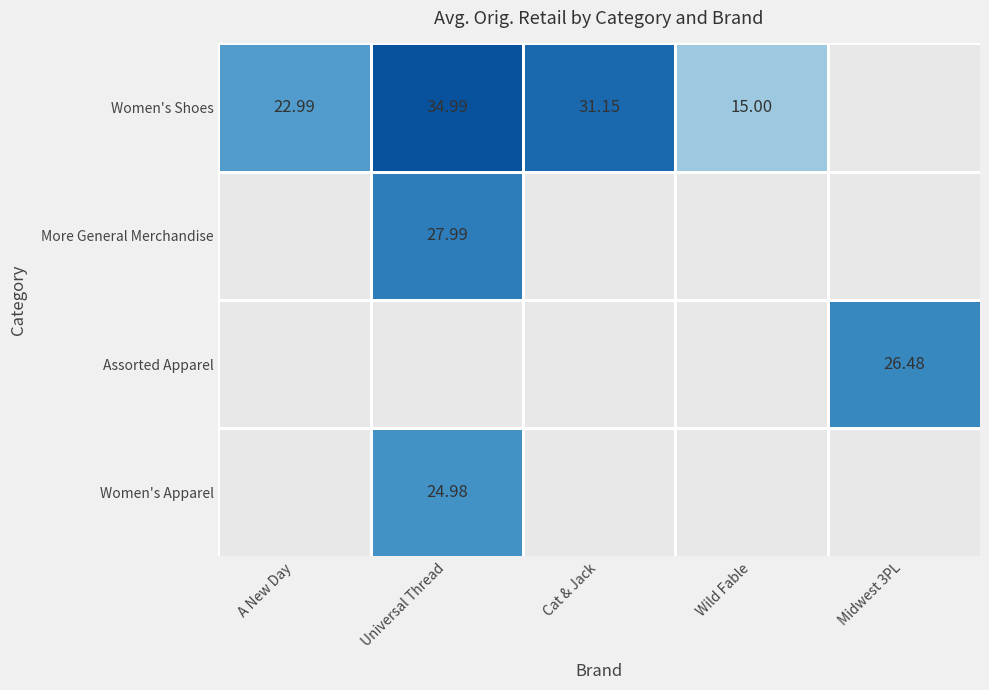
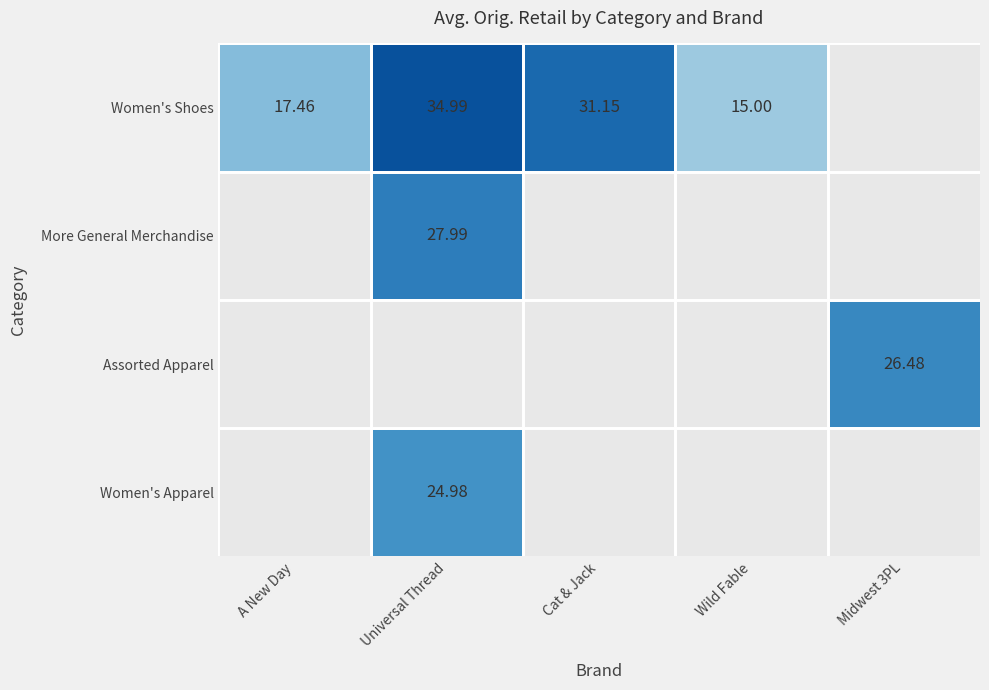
Women's Shoes, A New Day: 22.99 -> 17.46
